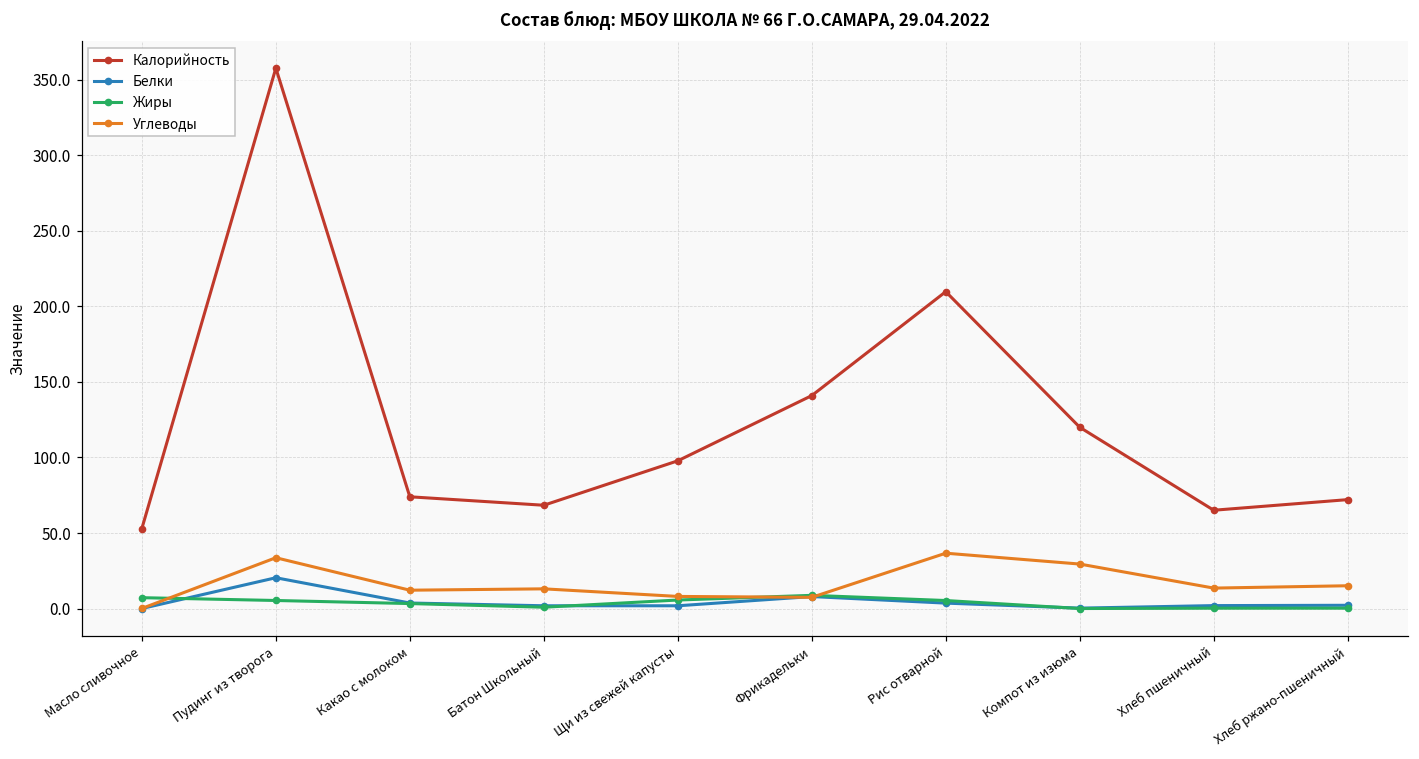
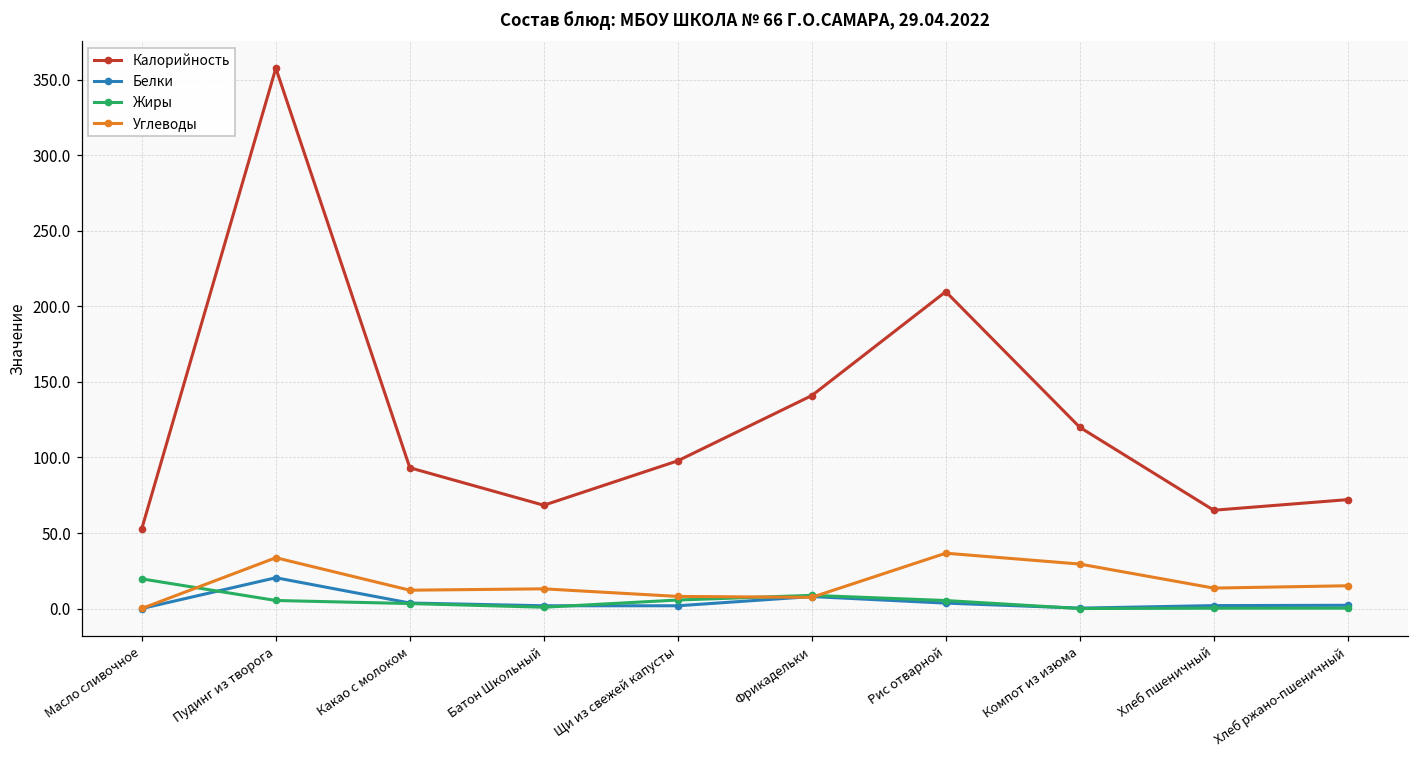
Жиры, Масло сливочное: 7 -> 20
Калорийность, Какао с молоком: 74 -> 93
